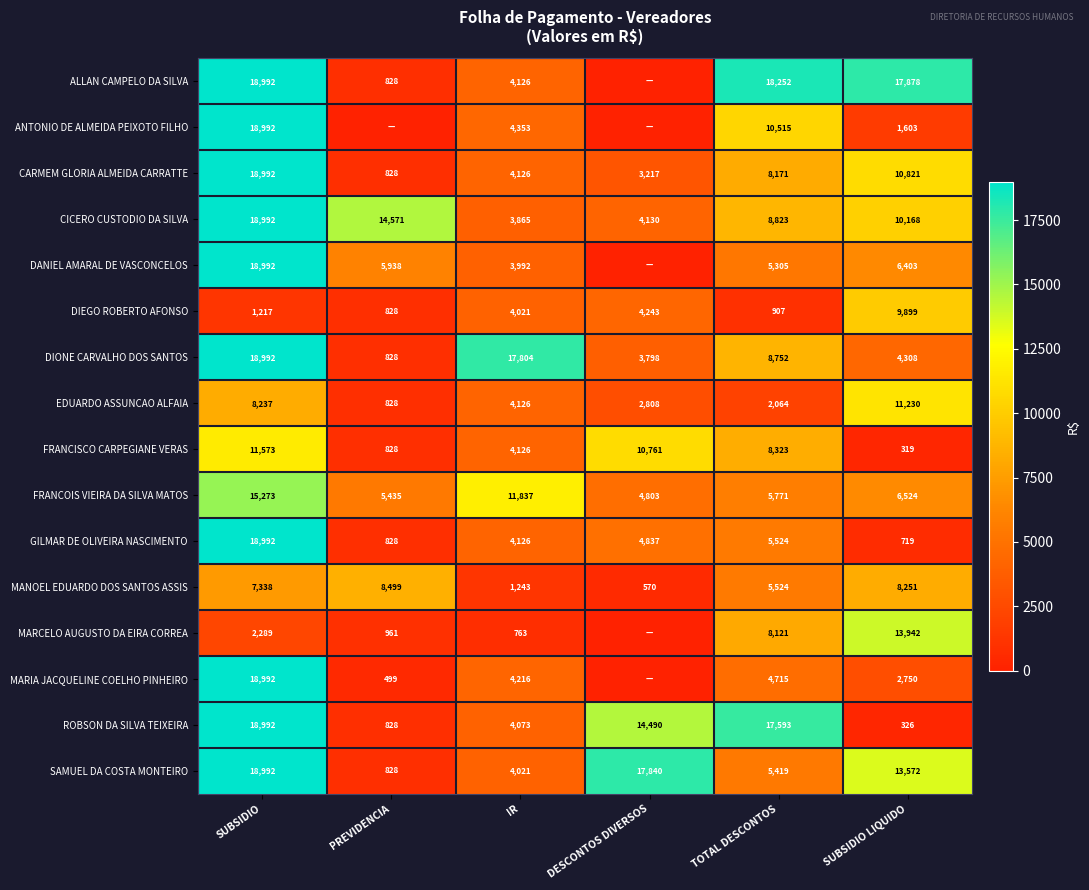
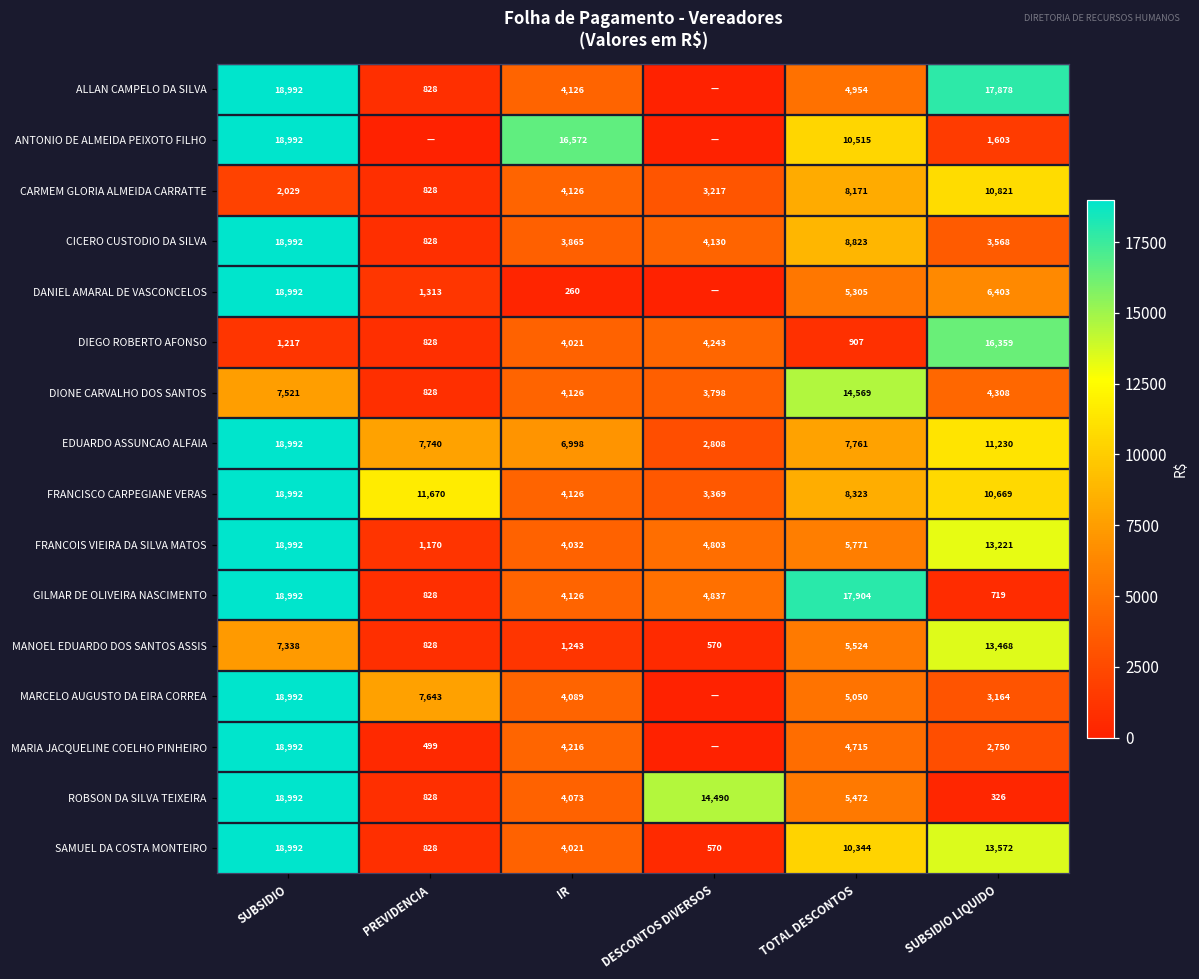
ALLAN CAMPELO DA SILVA, TOTAL DESCONTOS: 18,252 -> 4,954
ANTONIO DE ALMEIDA PEIXOTO FILHO, IR: 4,353 -> 16,572
CARMEM GLORIA ALMEIDA CARRATTE, SUBSIDIO: 18,992 -> 2,029
CICERO CUSTODIO DA SILVA, PREVIDENCIA: 14,571 -> 828
CICERO CUSTODIO DA SILVA, SUBSIDIO LIQUIDO: 10,168 -> 3,568
DANIEL AMARAL DE VASCONCELOS, PREVIDENCIA: 5,938 -> 1,313
DANIEL AMARAL DE VASCONCELOS, IR: 3,992 -> 260
DIEGO ROBERTO AFONSO, SUBSIDIO LIQUIDO: 9,899 -> 16,359
DIONE CARVALHO DOS SANTOS, SUBSIDIO: 18,992 -> 7,521
DIONE CARVALHO DOS SANTOS, IR: 17,804 -> 4,126
DIONE CARVALHO DOS SANTOS, TOTAL DESCONTOS: 8,752 -> 14,569
EDUARDO ASSUNCAO ALFAIA, SUBSIDIO: 8,237 -> 18,992
EDUARDO ASSUNCAO ALFAIA, PREVIDENCIA: 828 -> 7,740
EDUARDO ASSUNCAO ALFAIA, IR: 4,126 -> 6,998
EDUARDO ASSUNCAO ALFAIA, TOTAL DESCONTOS: 2,064 -> 7,761
FRANCISCO CARPEGIANE VERAS, SUBSIDIO: 11,573 -> 18,992
FRANCISCO CARPEGIANE VERAS, PREVIDENCIA: 828 -> 11,670
FRANCISCO CARPEGIANE VERAS, DESCONTOS DIVERSOS: 10,761 -> 3,369
FRANCISCO CARPEGIANE VERAS, SUBSIDIO LIQUIDO: 319 -> 10,669
FRANCOIS VIEIRA DA SILVA MATOS, SUBSIDIO: 15,273 -> 18,992
FRANCOIS VIEIRA DA SILVA MATOS, PREVIDENCIA: 5,435 -> 1,170
FRANCOIS VIEIRA DA SILVA MATOS, IR: 11,837 -> 4,032
FRANCOIS VIEIRA DA SILVA MATOS, SUBSIDIO LIQUIDO: 6,524 -> 13,221
GILMAR DE OLIVEIRA NASCIMENTO, TOTAL DESCONTOS: 5,524 -> 17,904
MANOEL EDUARDO DOS SANTOS ASSIS, PREVIDENCIA: 8,499 -> 828
MANOEL EDUARDO DOS SANTOS ASSIS, SUBSIDIO LIQUIDO: 8,251 -> 13,468
MARCELO AUGUSTO DA EIRA CORREA, SUBSIDIO: 2,289 -> 18,992
MARCELO AUGUSTO DA EIRA CORREA, PREVIDENCIA: 961 -> 7,643
MARCELO AUGUSTO DA EIRA CORREA, IR: 763 -> 4,089
MARCELO AUGUSTO DA EIRA CORREA, TOTAL DESCONTOS: 8,121 -> 5,050
MARCELO AUGUSTO DA EIRA CORREA, SUBSIDIO LIQUIDO: 13,942 -> 3,164
ROBSON DA SILVA TEIXEIRA, TOTAL DESCONTOS: 17,593 -> 5,472
SAMUEL DA COSTA MONTEIRO, DESCONTOS DIVERSOS: 17,840 -> 570
SAMUEL DA COSTA MONTEIRO, TOTAL DESCONTOS: 5,419 -> 10,344
